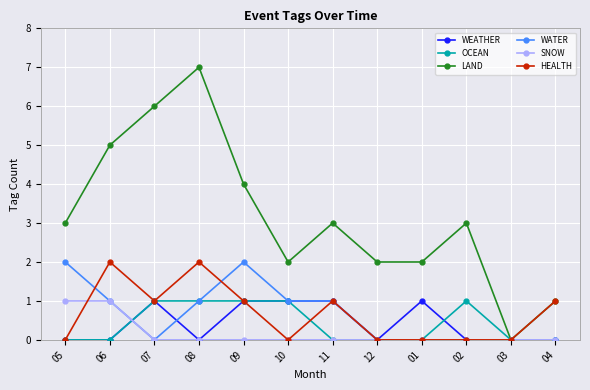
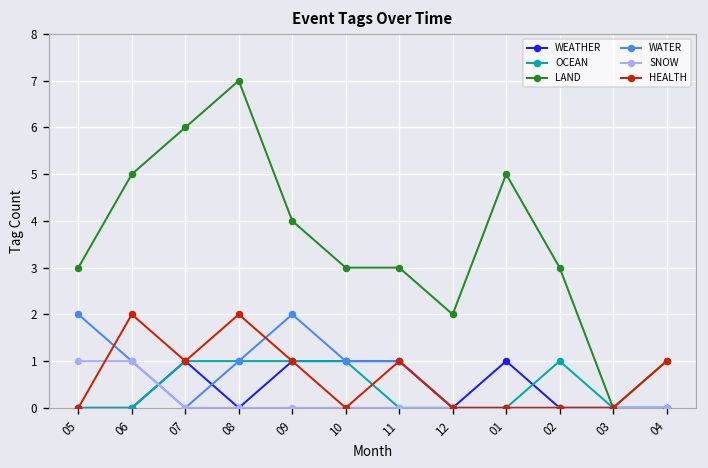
LAND, 10: 2 -> 3
LAND, 01: 2 -> 5
